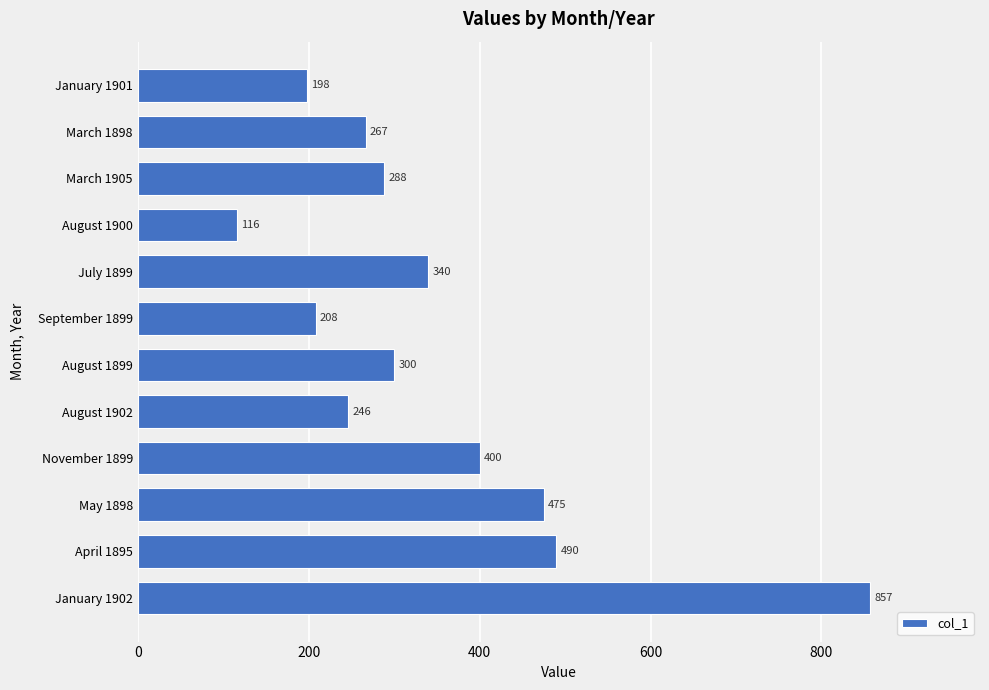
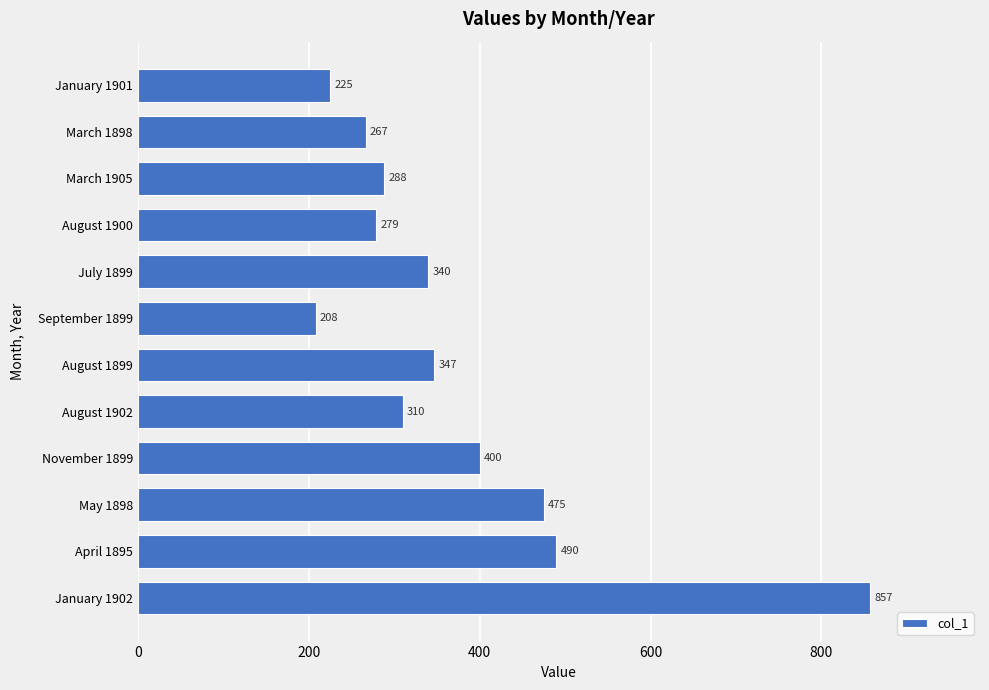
January 1901: 198 -> 225
August 1900: 116 -> 279
August 1899: 300 -> 347
August 1902: 246 -> 310
